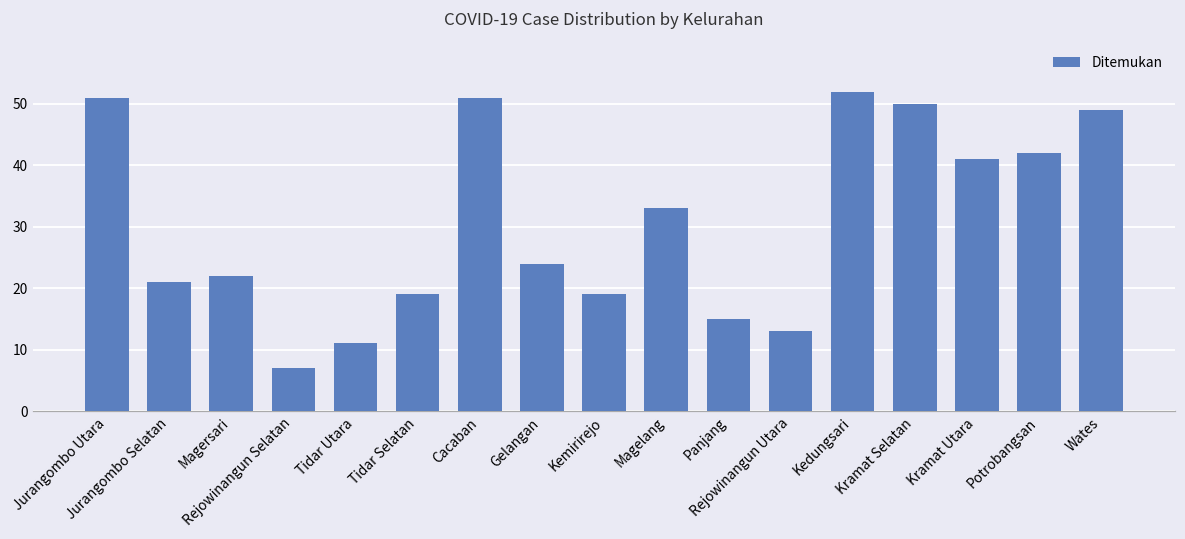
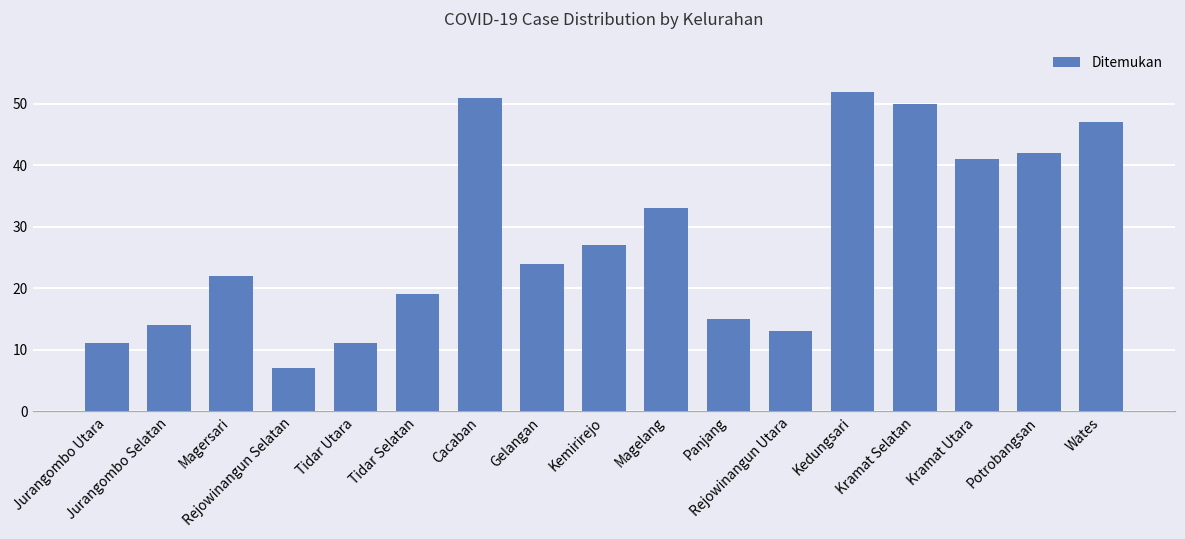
Jurangombo Utara: 51 -> 11
Jurangombo Selatan: 21 -> 14
Kemirirejo: 19 -> 27
Wates: 49 -> 47
